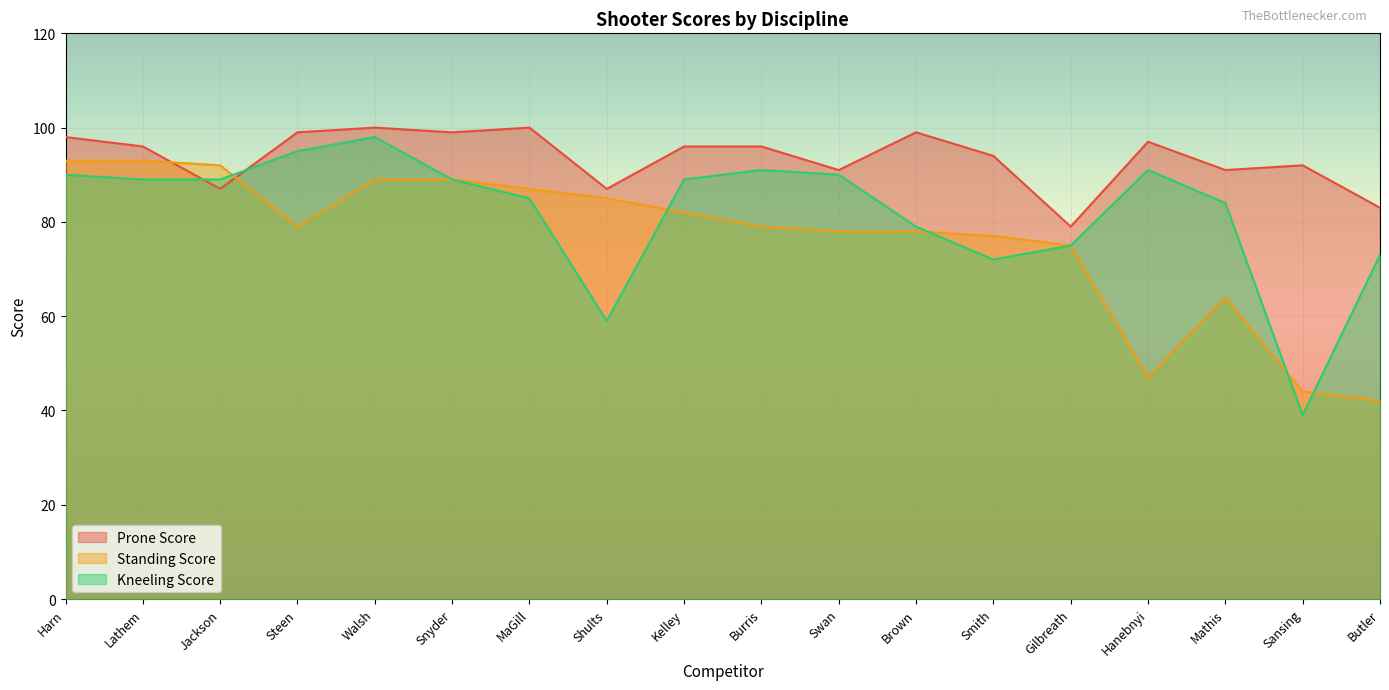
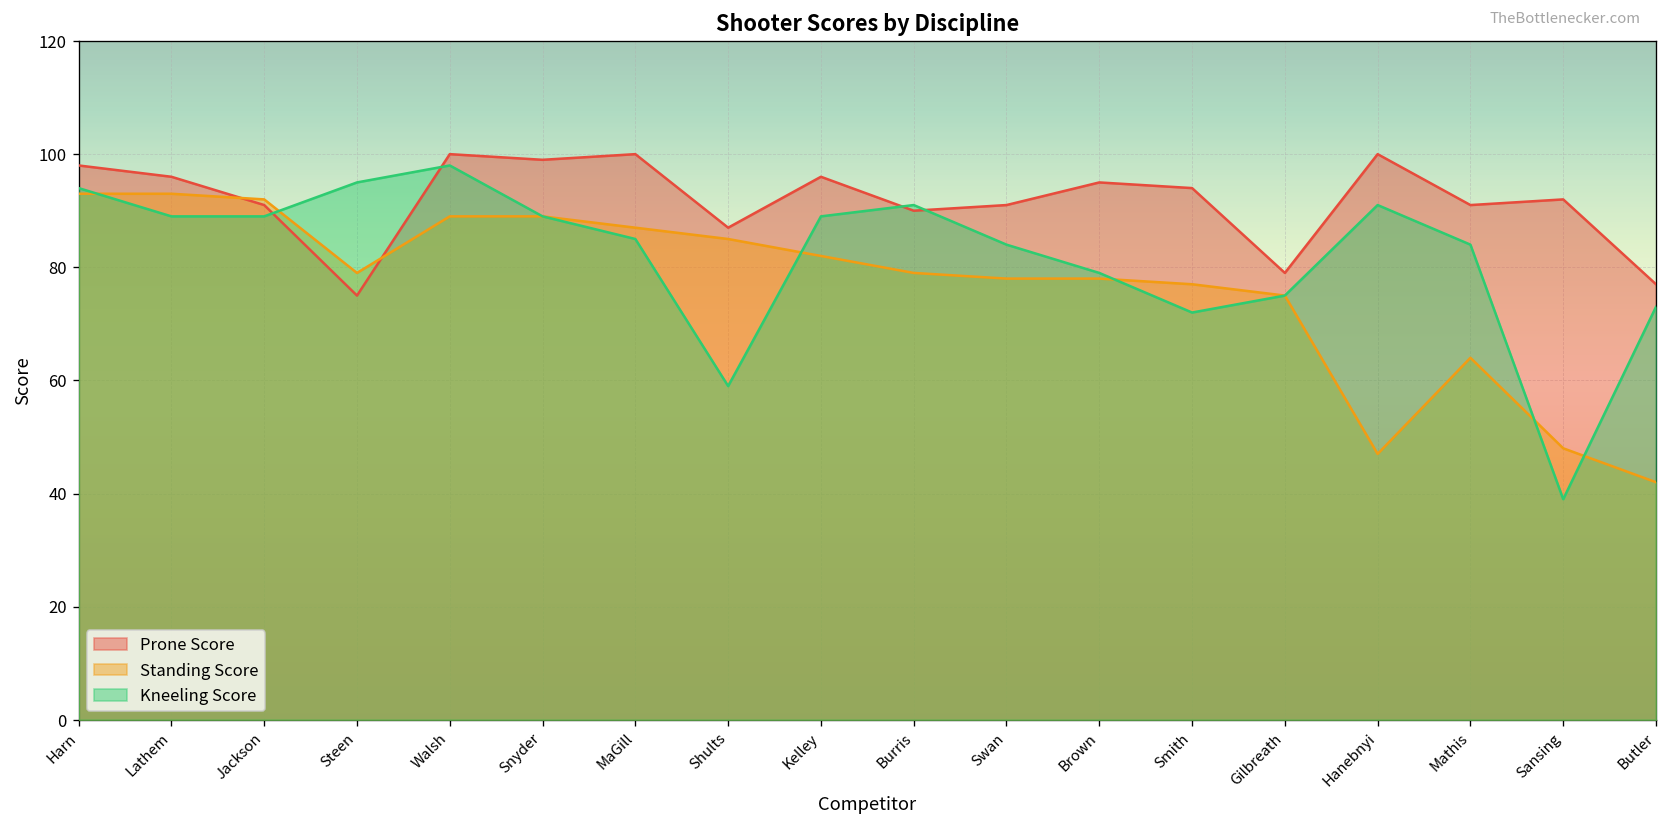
Kneeling Score, Harn: 90 -> 94
Prone Score, Jackson: 87 -> 91
Prone Score, Steen: 99 -> 75
Prone Score, Burris: 96 -> 90
Kneeling Score, Swan: 90 -> 84
Prone Score, Brown: 99 -> 95
Prone Score, Hanebnyi: 97 -> 100
Standing Score, Sansing: 44 -> 48
Prone Score, Butler: 83 -> 77
